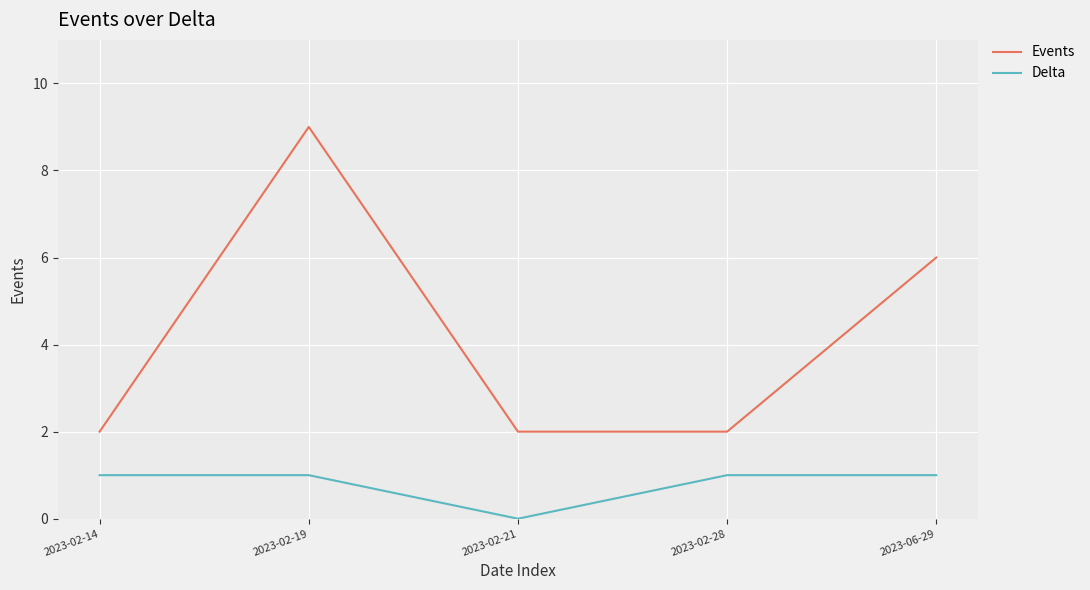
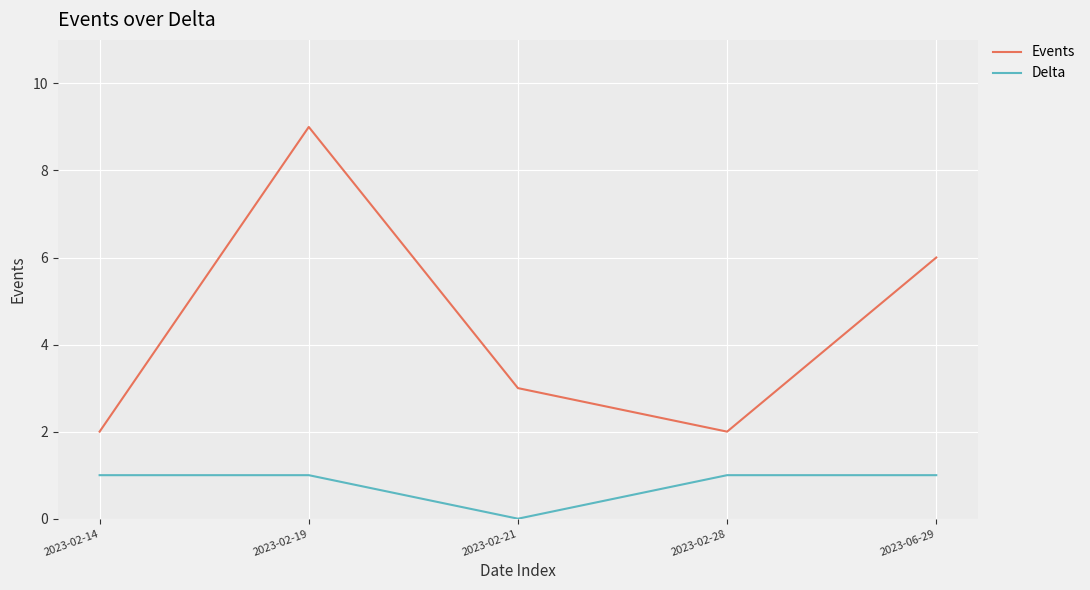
Events, 2023-02-21: 2 -> 3
